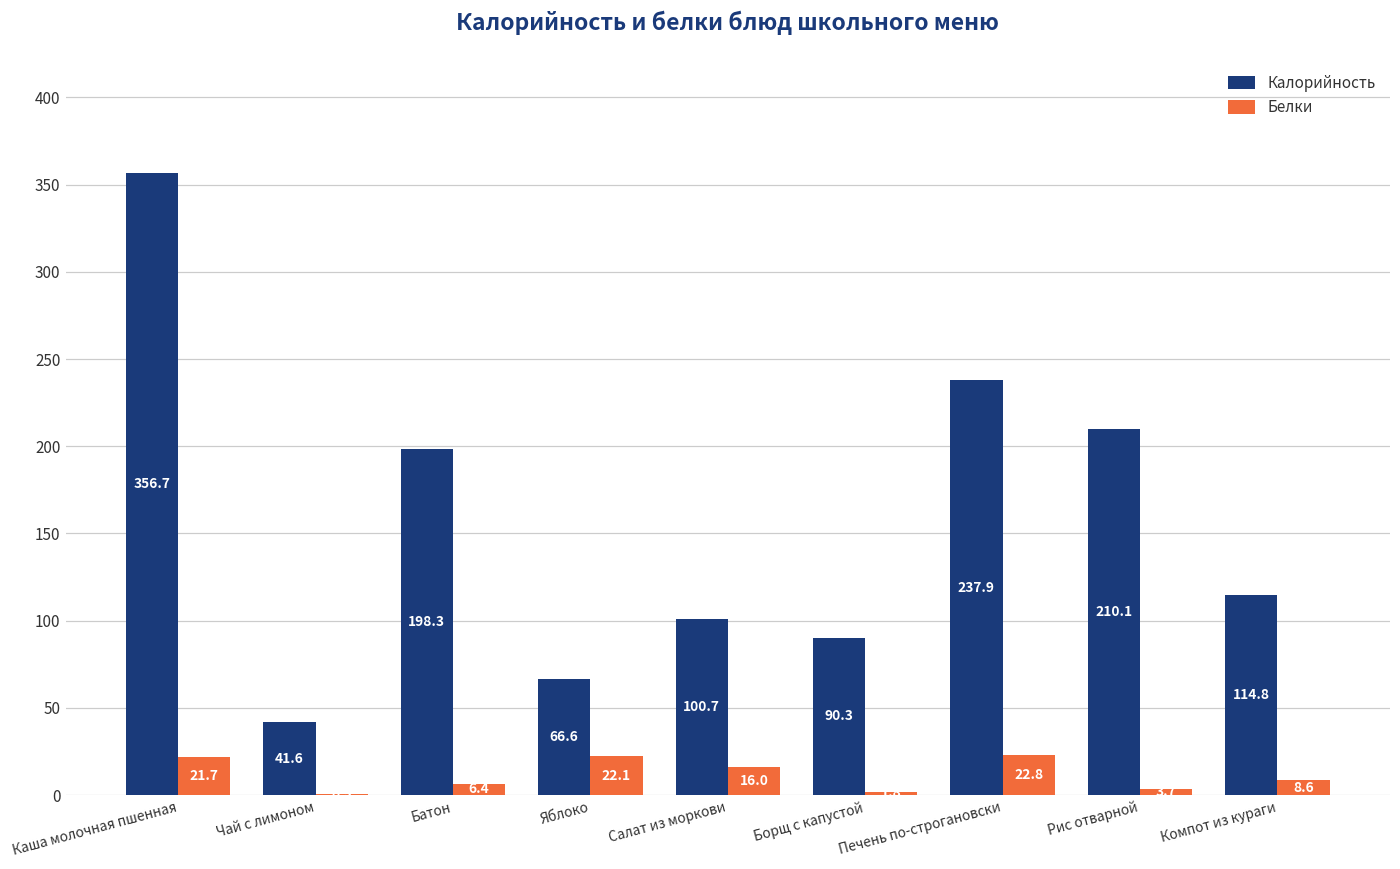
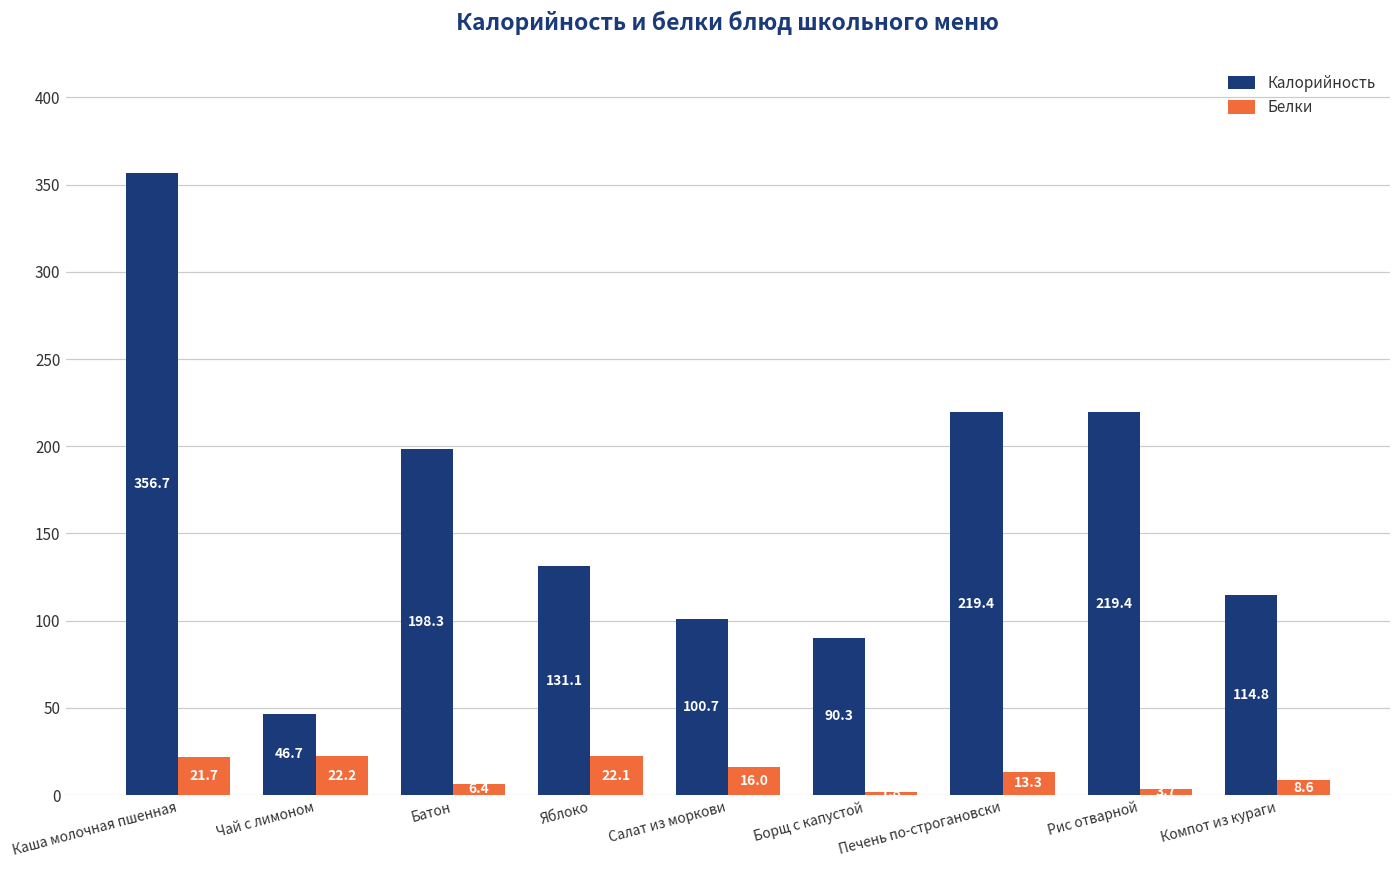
Калорийность, Чай с лимоном: 41.6 -> 46.7
Белки, Чай с лимоном: 1 -> 22
Калорийность, Яблоко: 66.6 -> 131.1
Калорийность, Печень по-строгановски: 237.9 -> 219.4
Белки, Печень по-строгановски: 22.8 -> 13.3
Калорийность, Рис отварной: 210.1 -> 219.4
